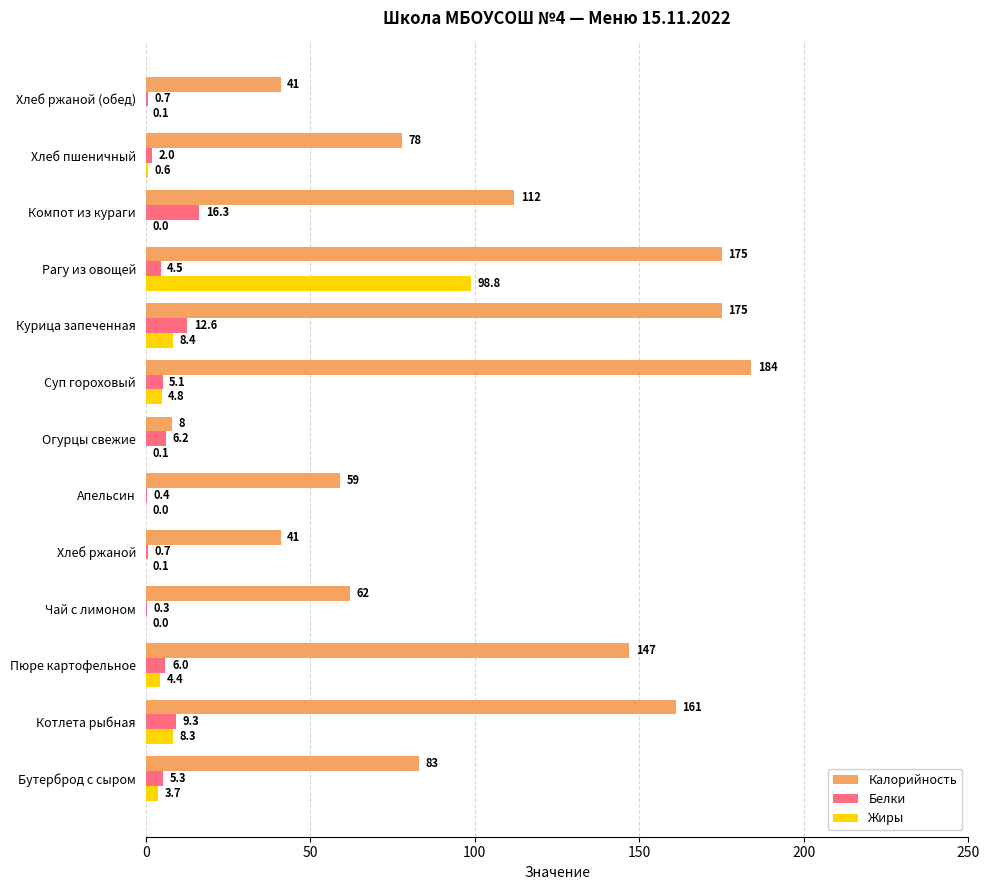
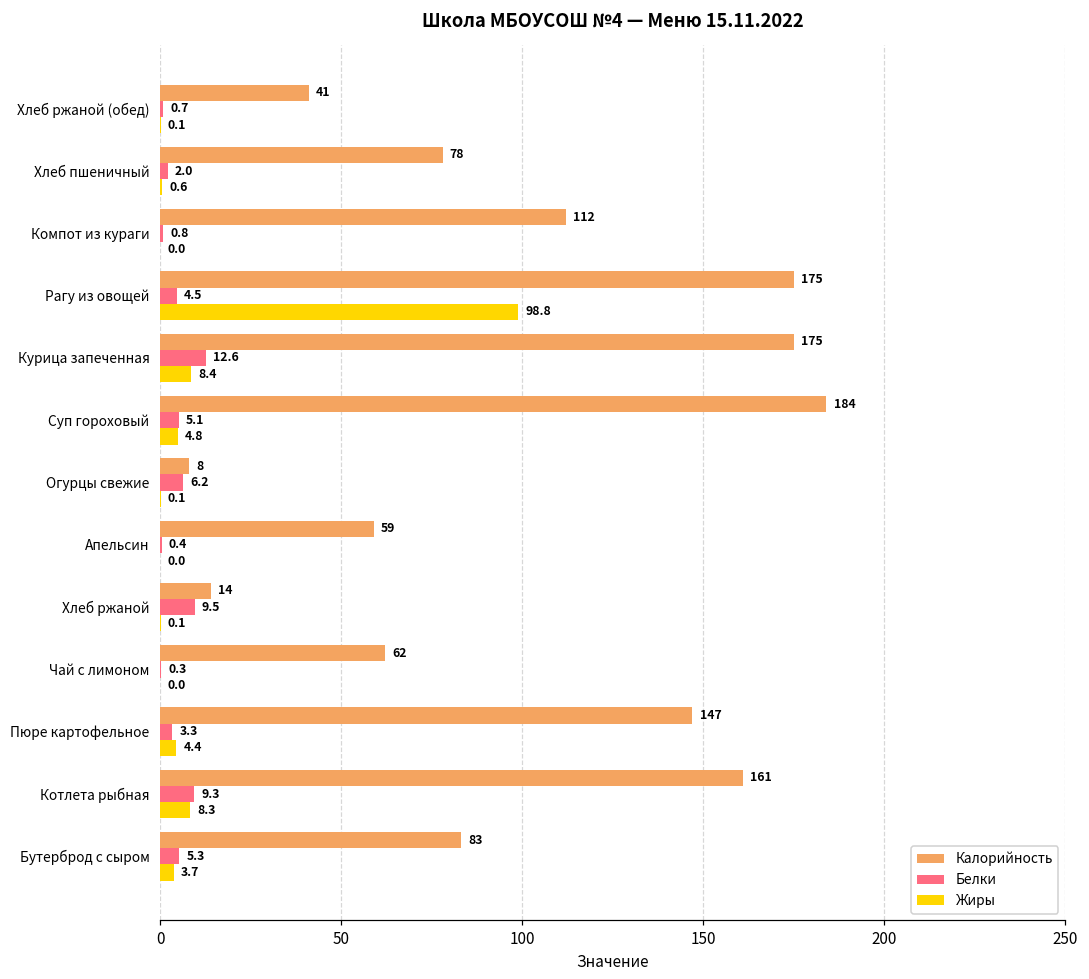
Белки, Компот из кураги: 16.3 -> 0.8
Калорийность, Хлеб ржаной: 41 -> 14
Белки, Хлеб ржаной: 0.7 -> 9.5
Белки, Пюре картофельное: 6.0 -> 3.3
